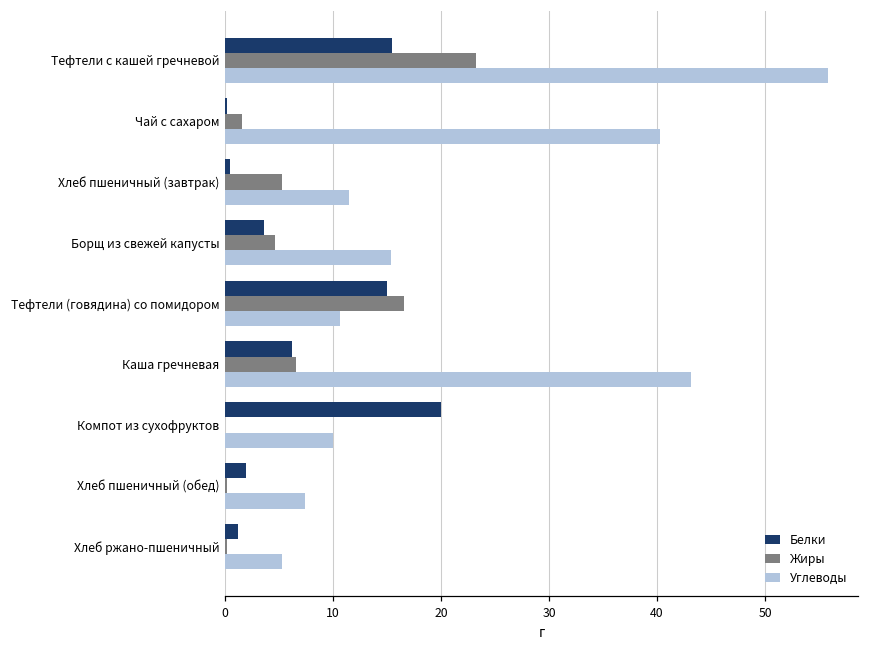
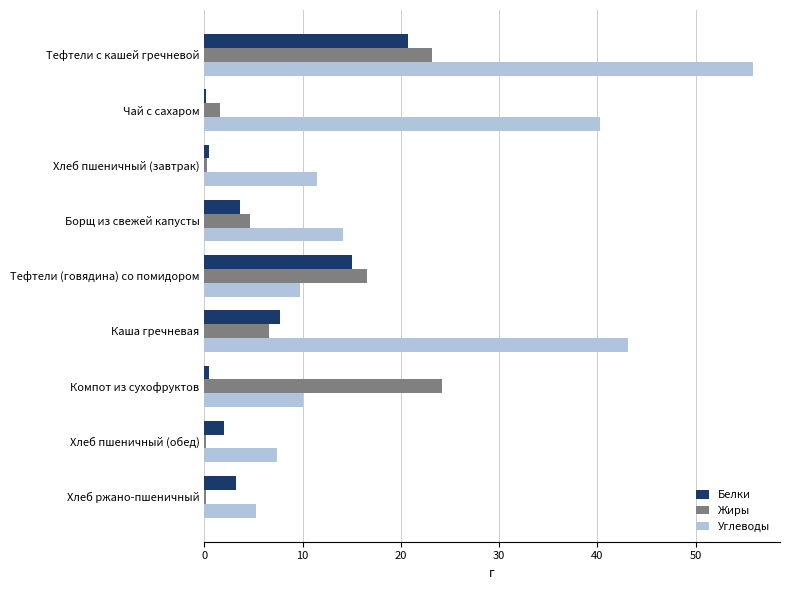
Белки, Тефтели с кашей гречневой: 16 -> 21
Жиры, Хлеб пшеничный (завтрак): 5 -> 0
Углеводы, Борщ из свежей капусты: 15 -> 14
Углеводы, Тефтели (говядина) со помидором: 11 -> 10
Белки, Каша гречневая: 6 -> 8
Белки, Компот из сухофруктов: 20 -> 1
Жиры, Компот из сухофруктов: 0 -> 24
Белки, Хлеб ржано-пшеничный: 1 -> 3
